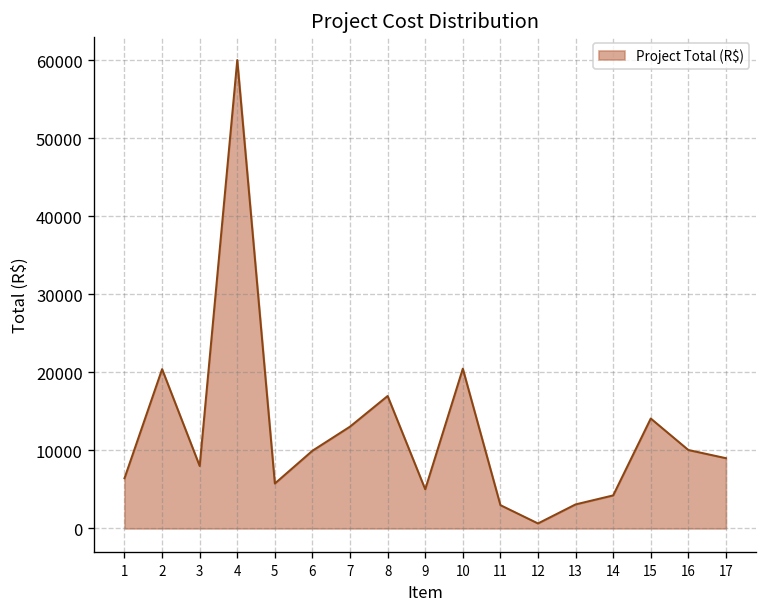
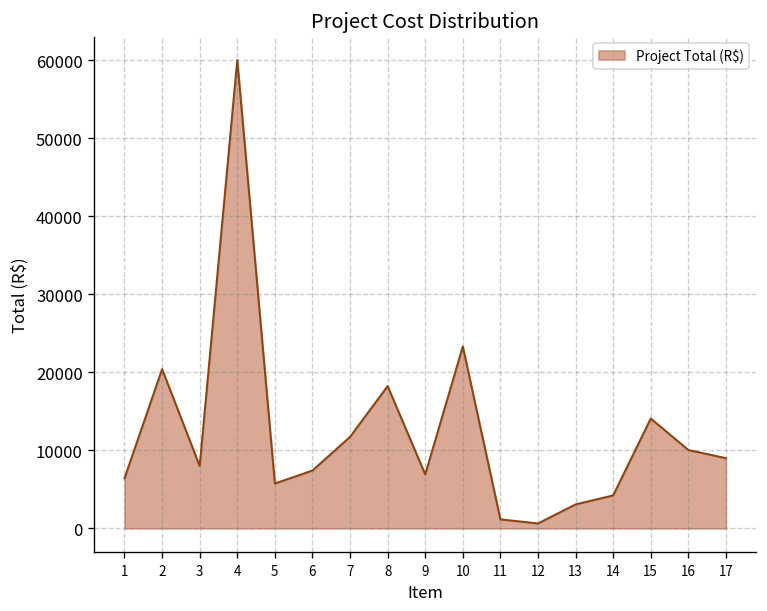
6: 10000 -> 7000
7: 13000 -> 12000
8: 17000 -> 18000
9: 5000 -> 7000
10: 20000 -> 23000
11: 3000 -> 1000
